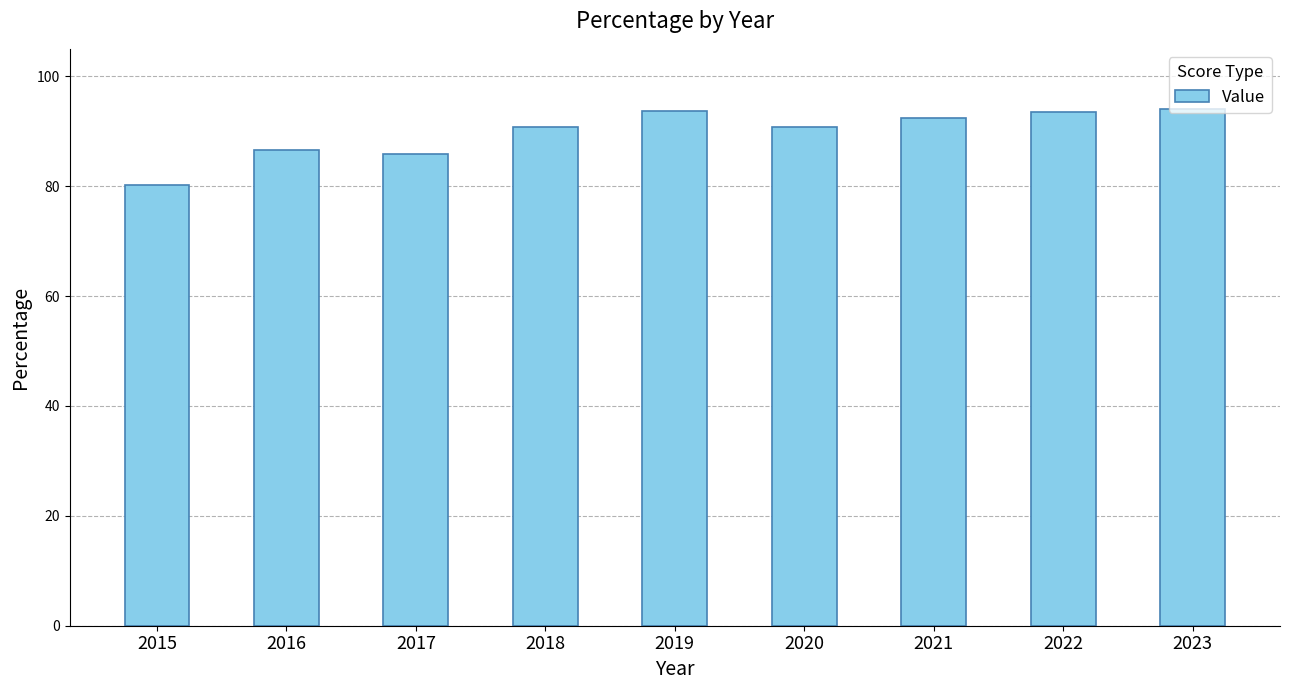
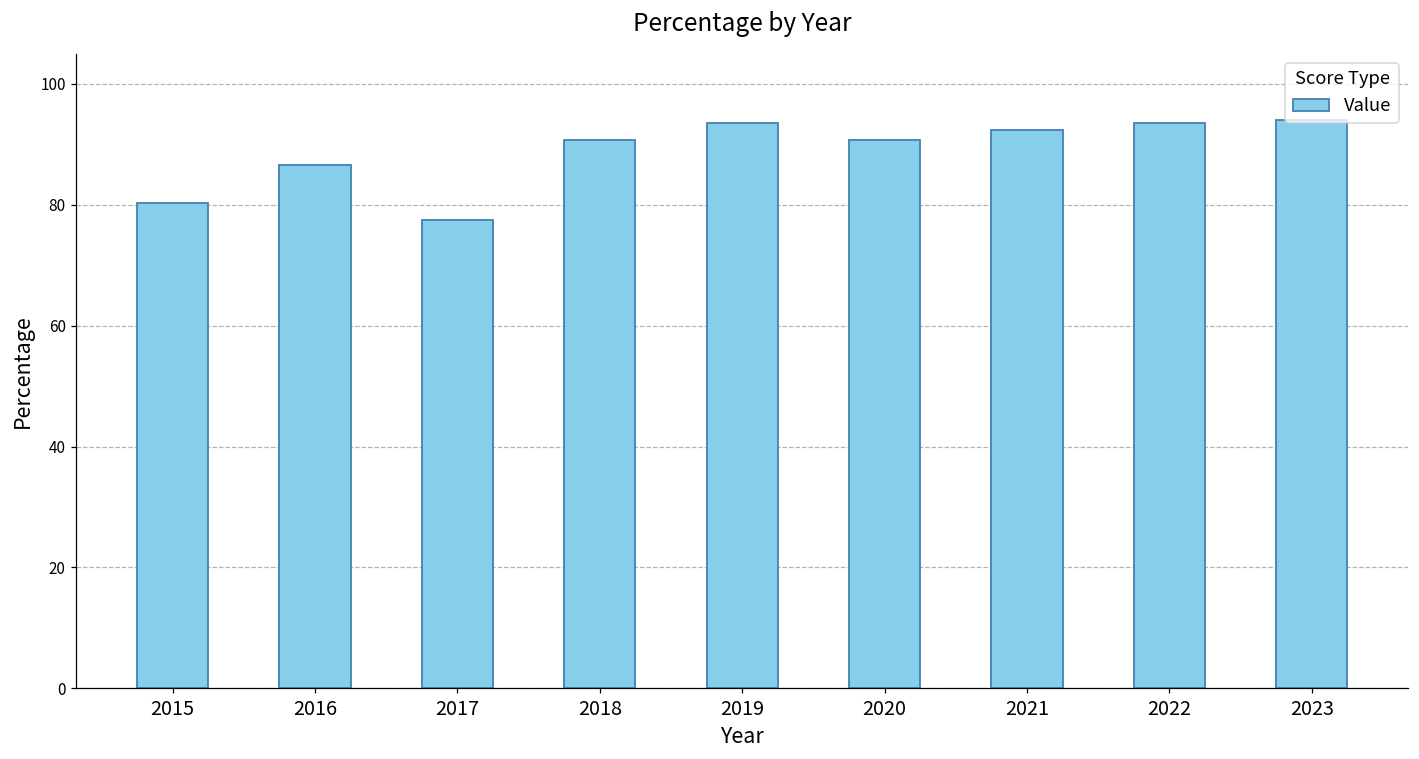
2017: 86 -> 78
